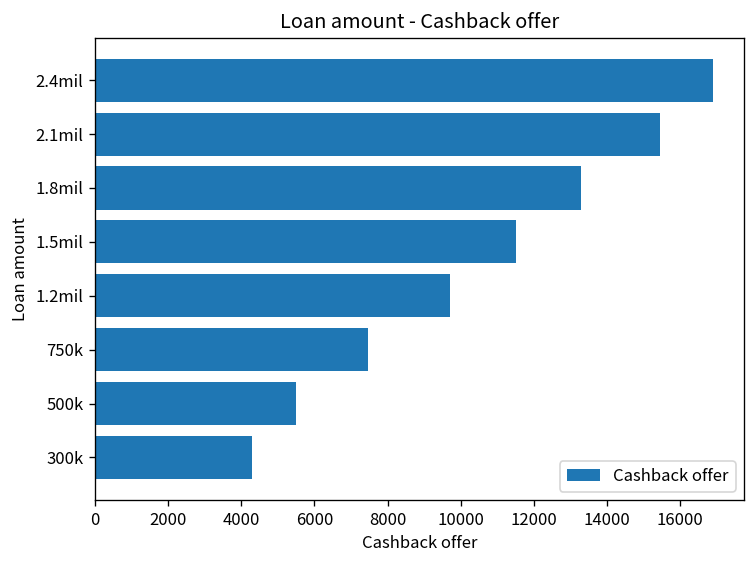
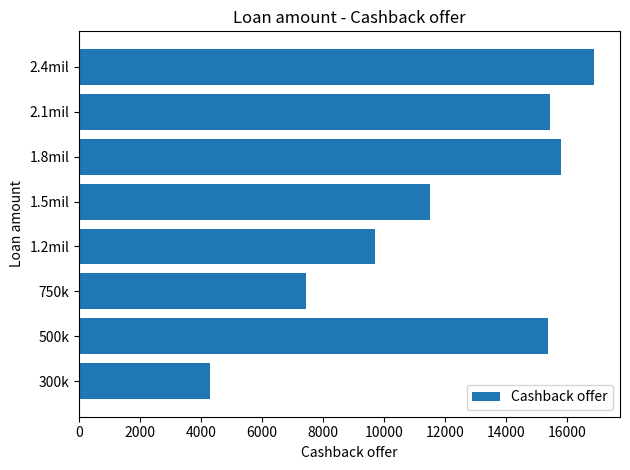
1.8mil: 13300 -> 15800
500k: 5500 -> 15400
